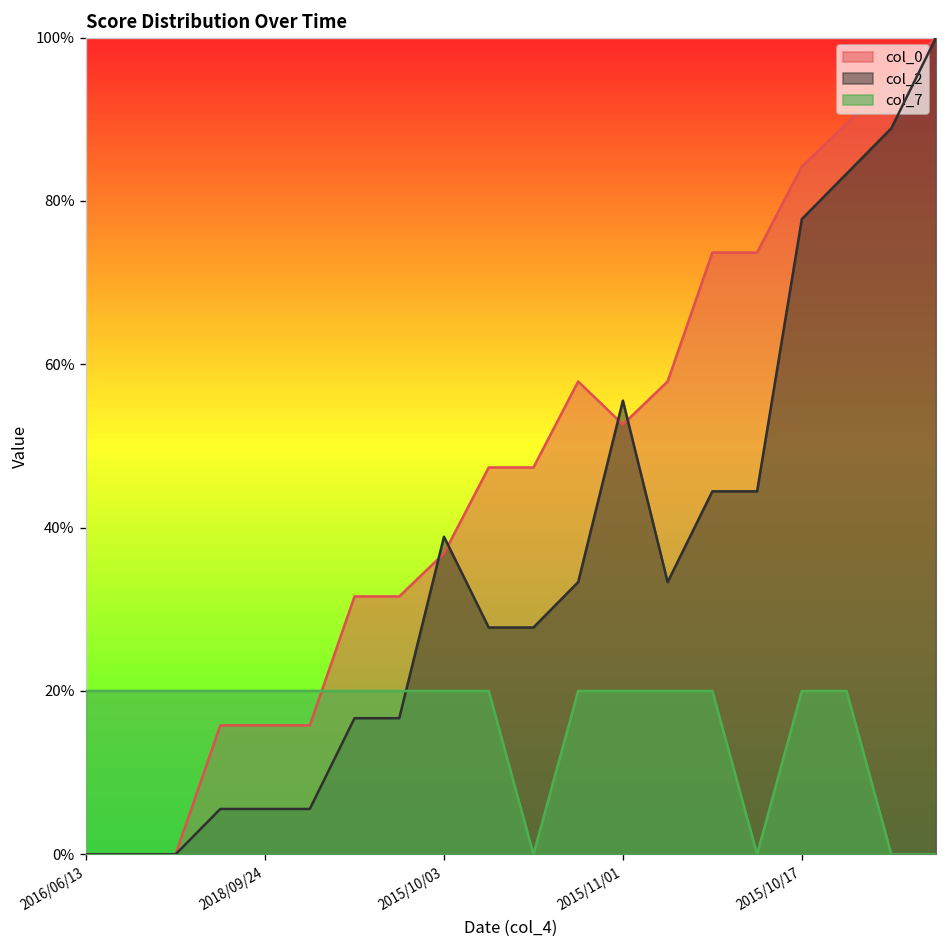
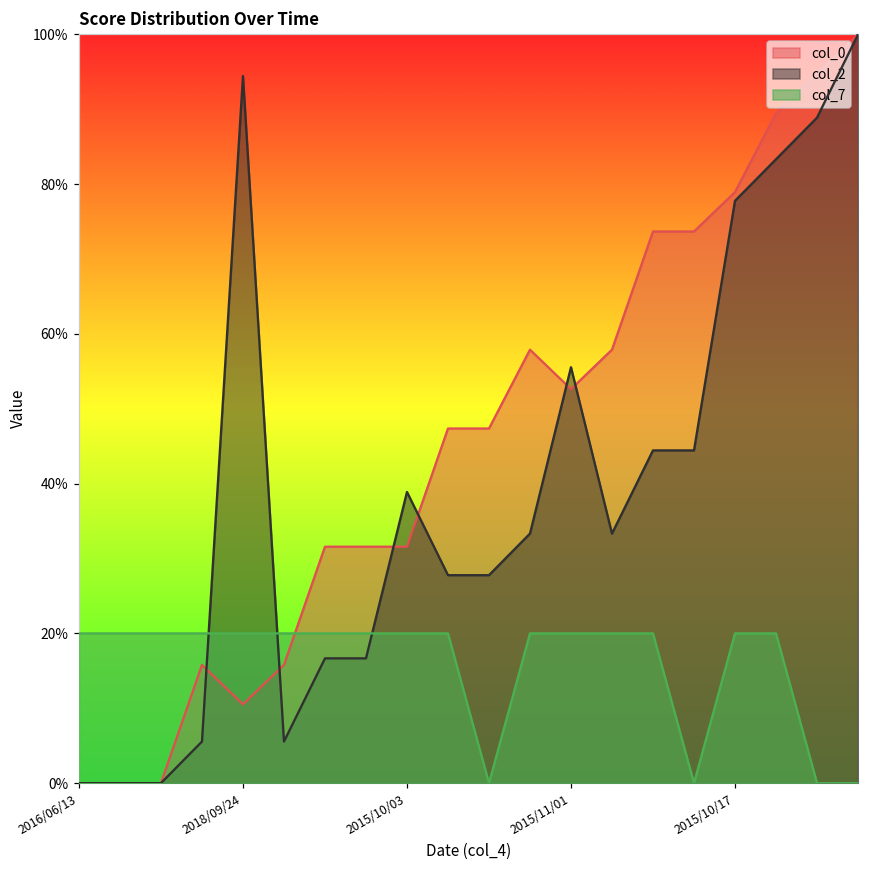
col_0, 2018/09/24: 16% -> 11%
col_2, 2018/09/24: 6% -> 94%
col_0, 2015/10/03: 37% -> 32%
col_0, 2015/10/17: 84% -> 79%
